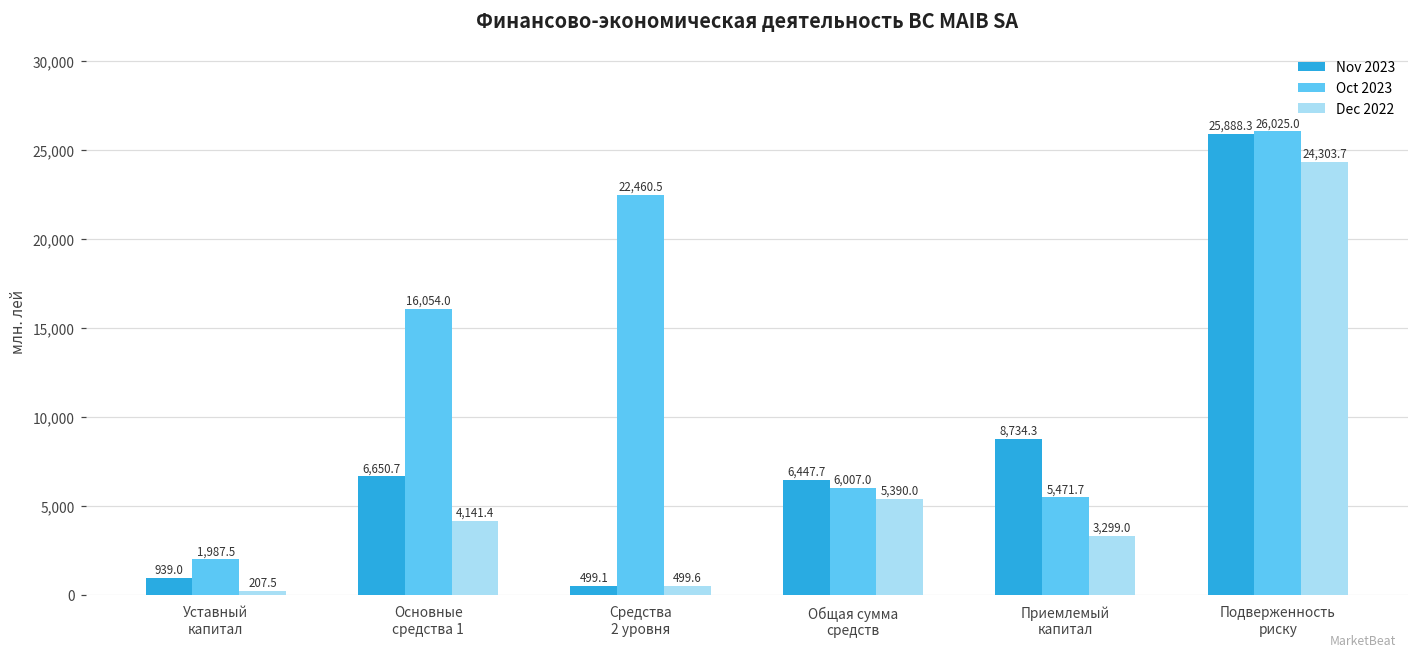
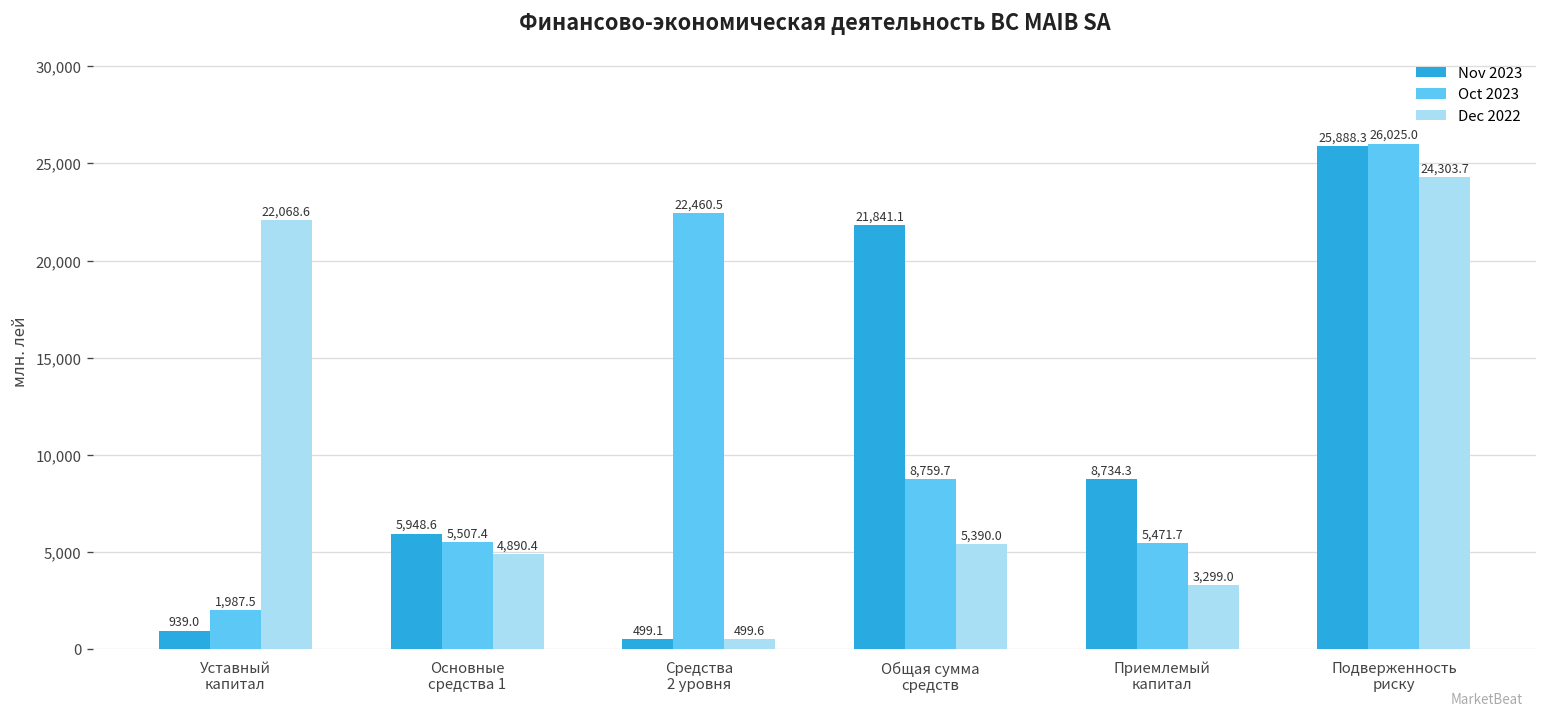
Dec 2022, Уставный капитал: 207.5 -> 22,068.6
Nov 2023, Основные средства 1: 6,650.7 -> 5,948.6
Oct 2023, Основные средства 1: 16,054.0 -> 5,507.4
Dec 2022, Основные средства 1: 4,141.4 -> 4,890.4
Nov 2023, Общая сумма средств: 6,447.7 -> 21,841.1
Oct 2023, Общая сумма средств: 6,007.0 -> 8,759.7
